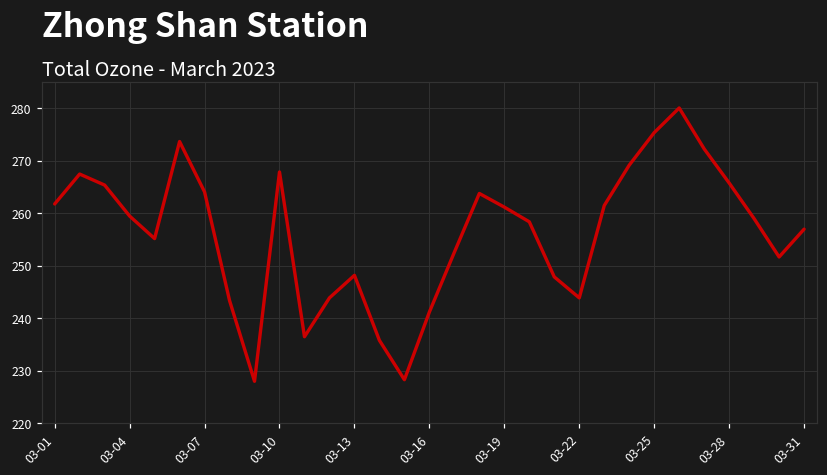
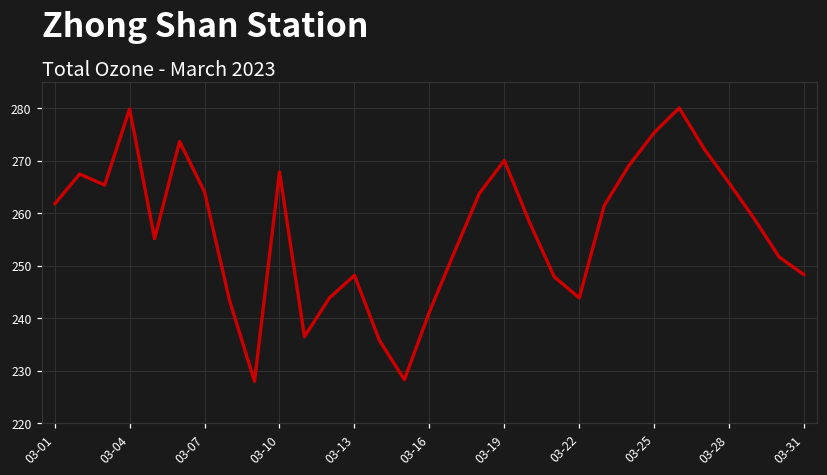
03-04: 260 -> 280
03-19: 261 -> 270
03-31: 257 -> 248
